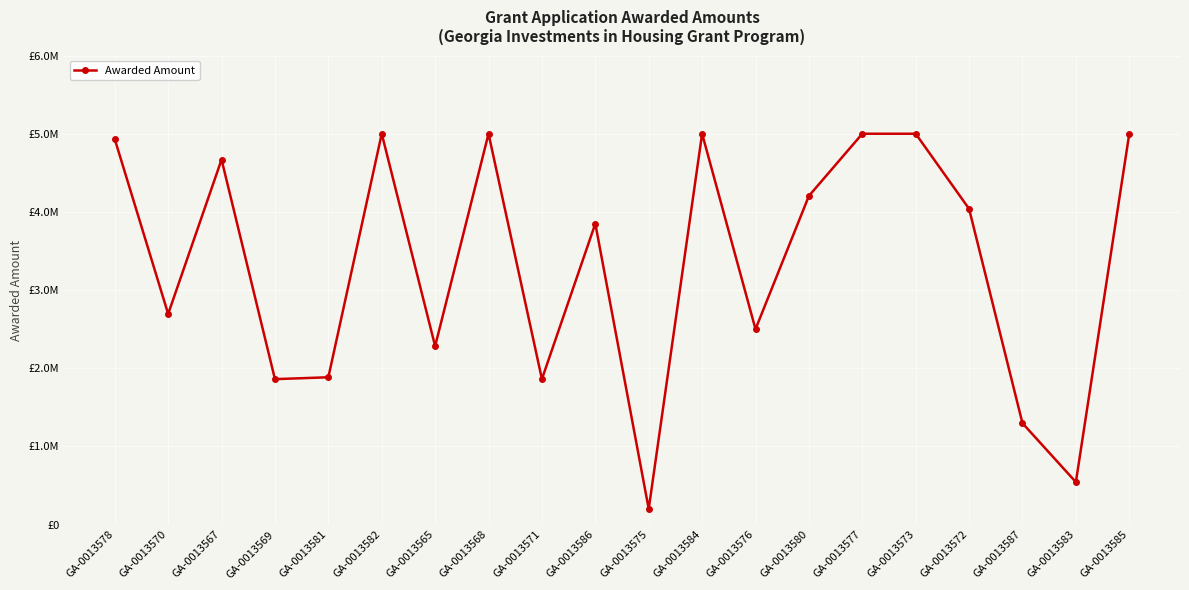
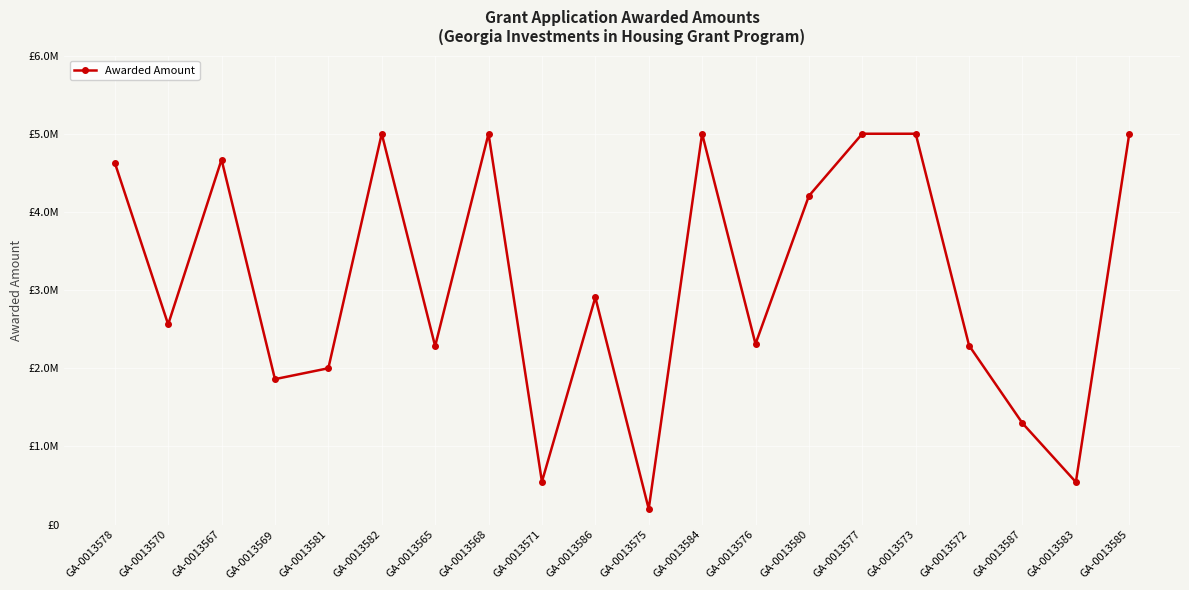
GA-0013578: £4900000 -> £4600000
GA-0013570: £2700000 -> £2600000
GA-0013581: £1900000 -> £2000000
GA-0013571: £1900000 -> £500000
GA-0013586: £3900000 -> £2900000
GA-0013576: £2500000 -> £2300000
GA-0013572: £4000000 -> £2300000
